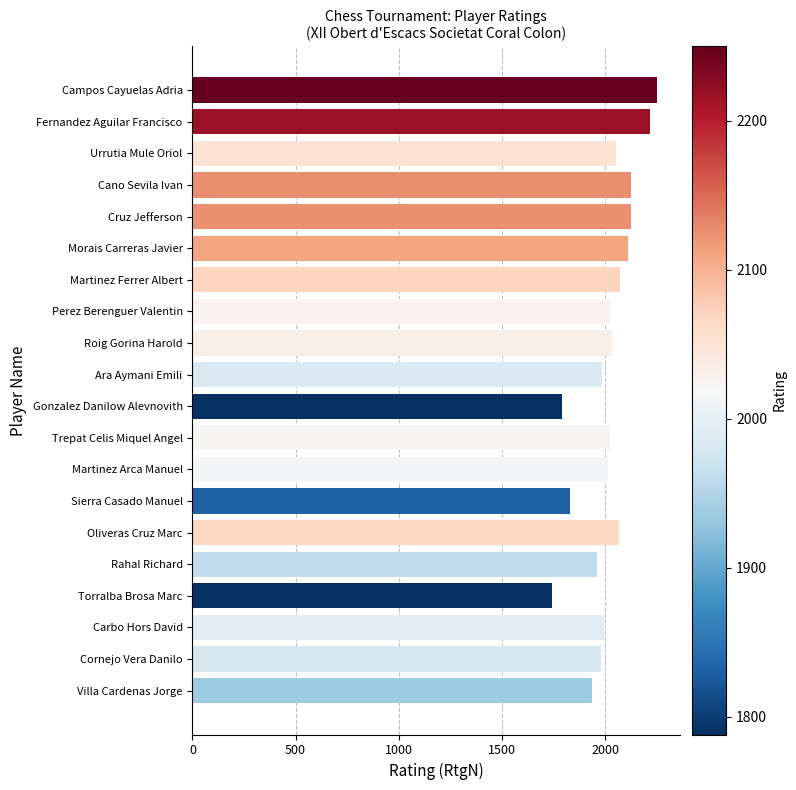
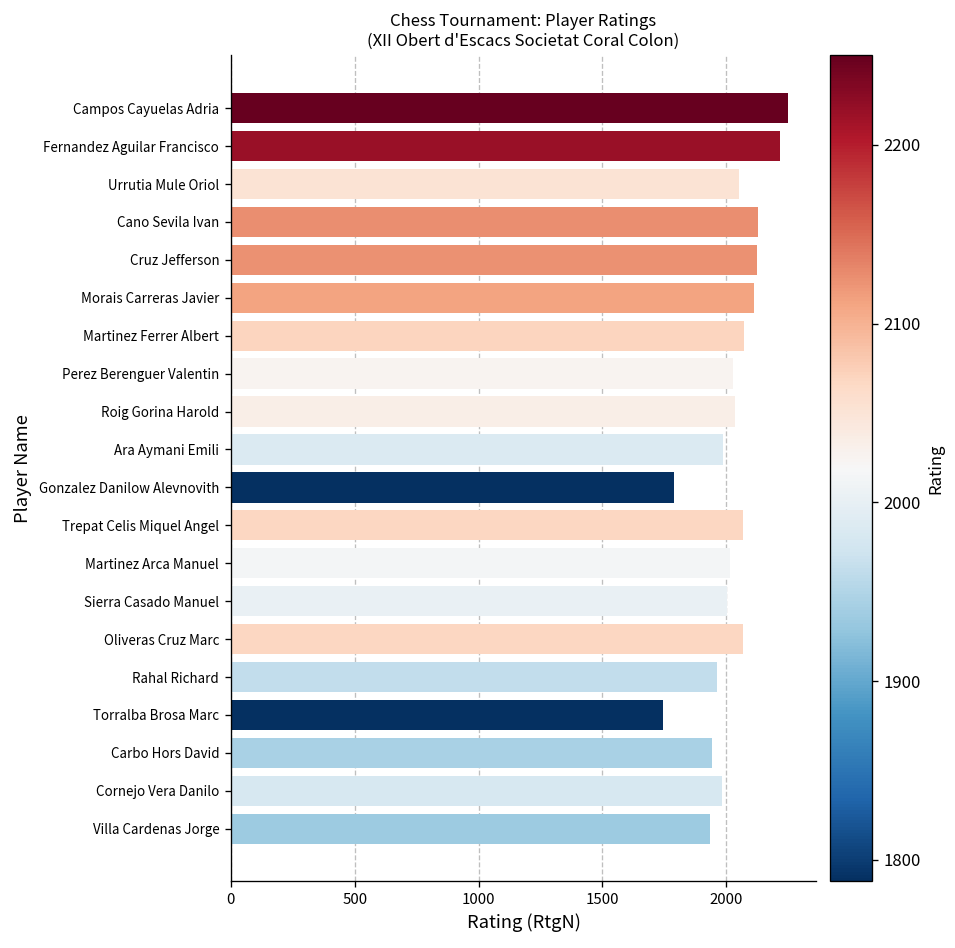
Trepat Celis Miquel Angel: 2020 -> 2070
Sierra Casado Manuel: 1830 -> 2000
Carbo Hors David: 1990 -> 1940
